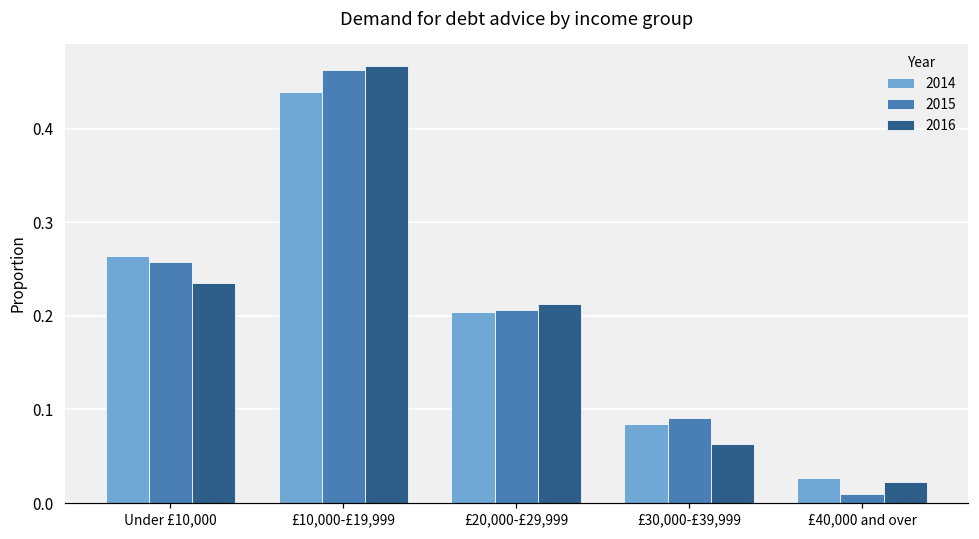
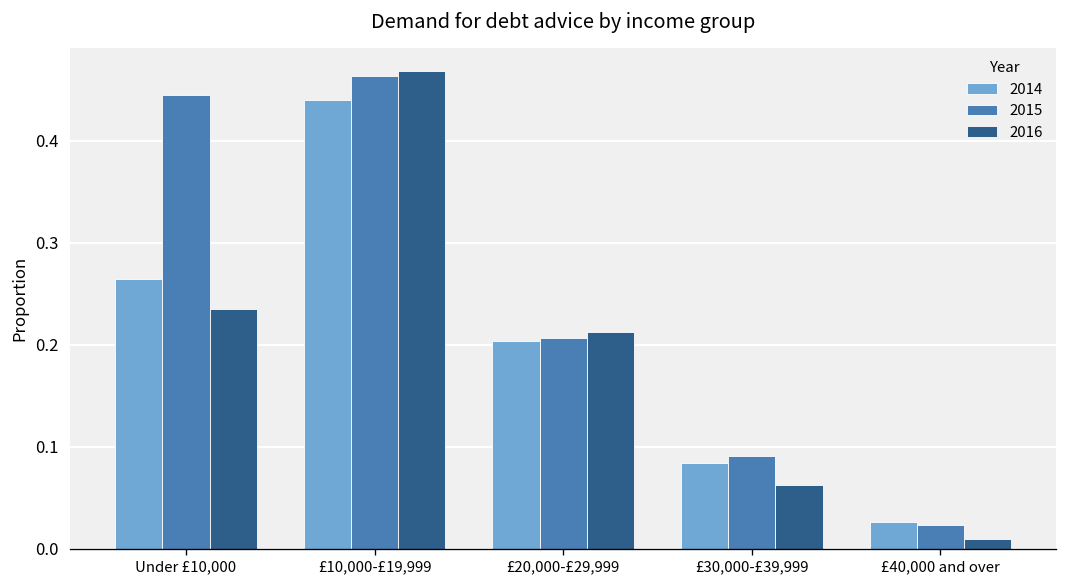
2015, Under £10,000: 0.26 -> 0.44
2015, £40,000 and over: 0.01 -> 0.02
2016, £40,000 and over: 0.02 -> 0.01
